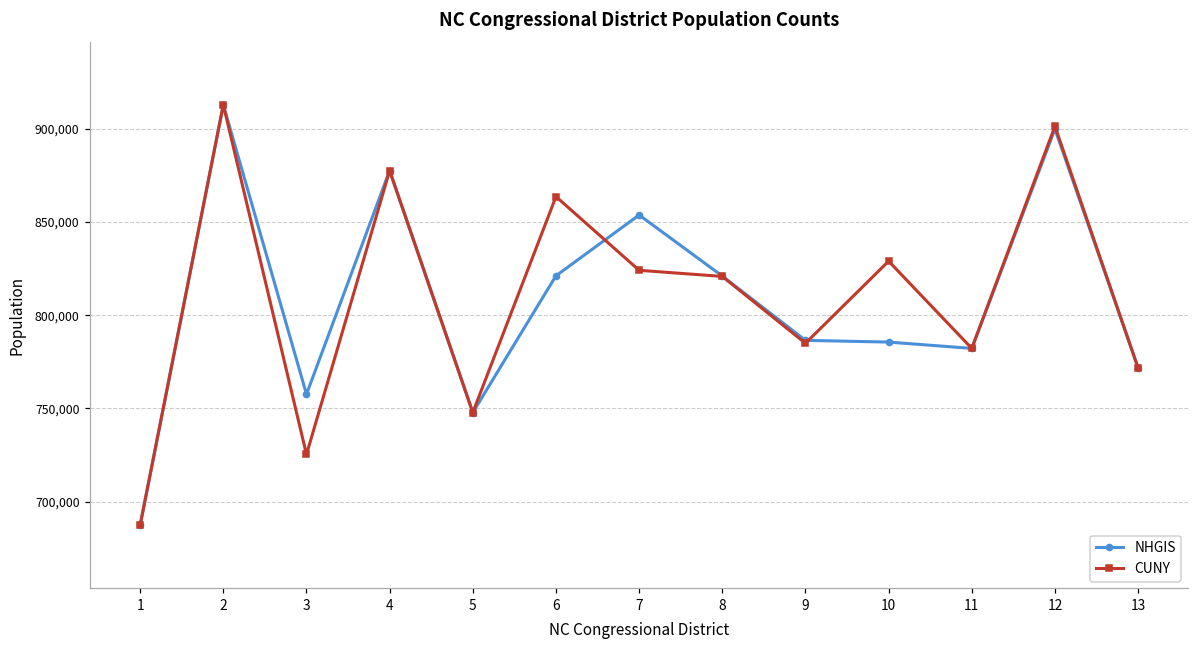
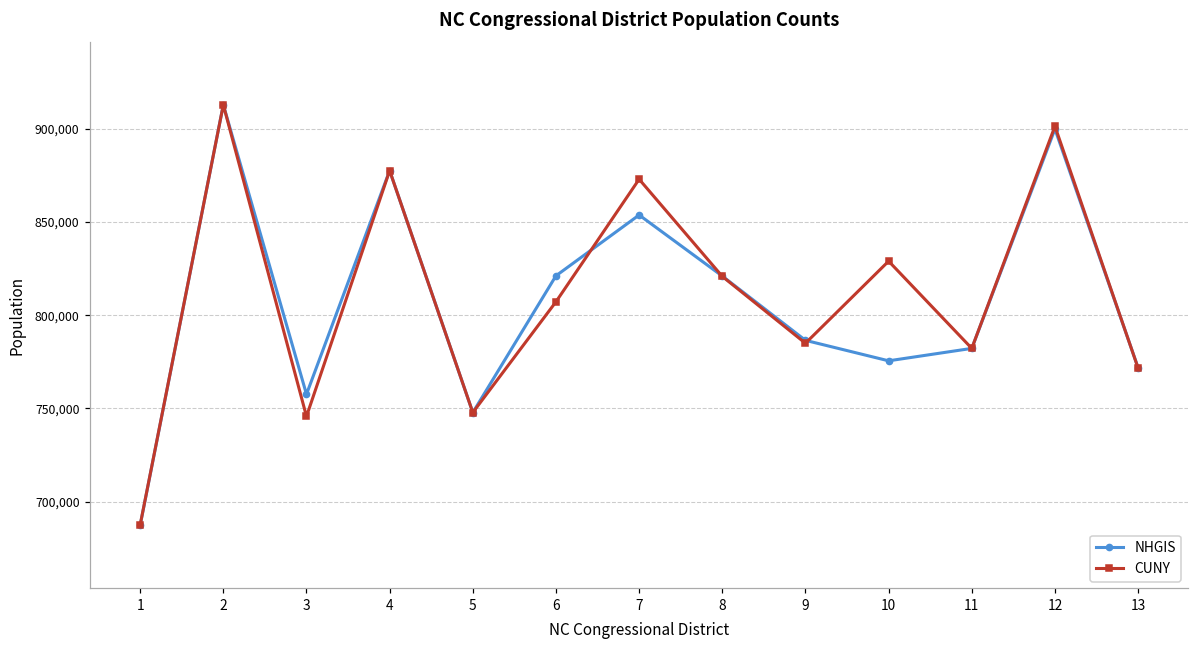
CUNY, 3: 725,000 -> 746,000
CUNY, 6: 864,000 -> 807,000
CUNY, 7: 824,000 -> 873,000
NHGIS, 10: 786,000 -> 776,000
